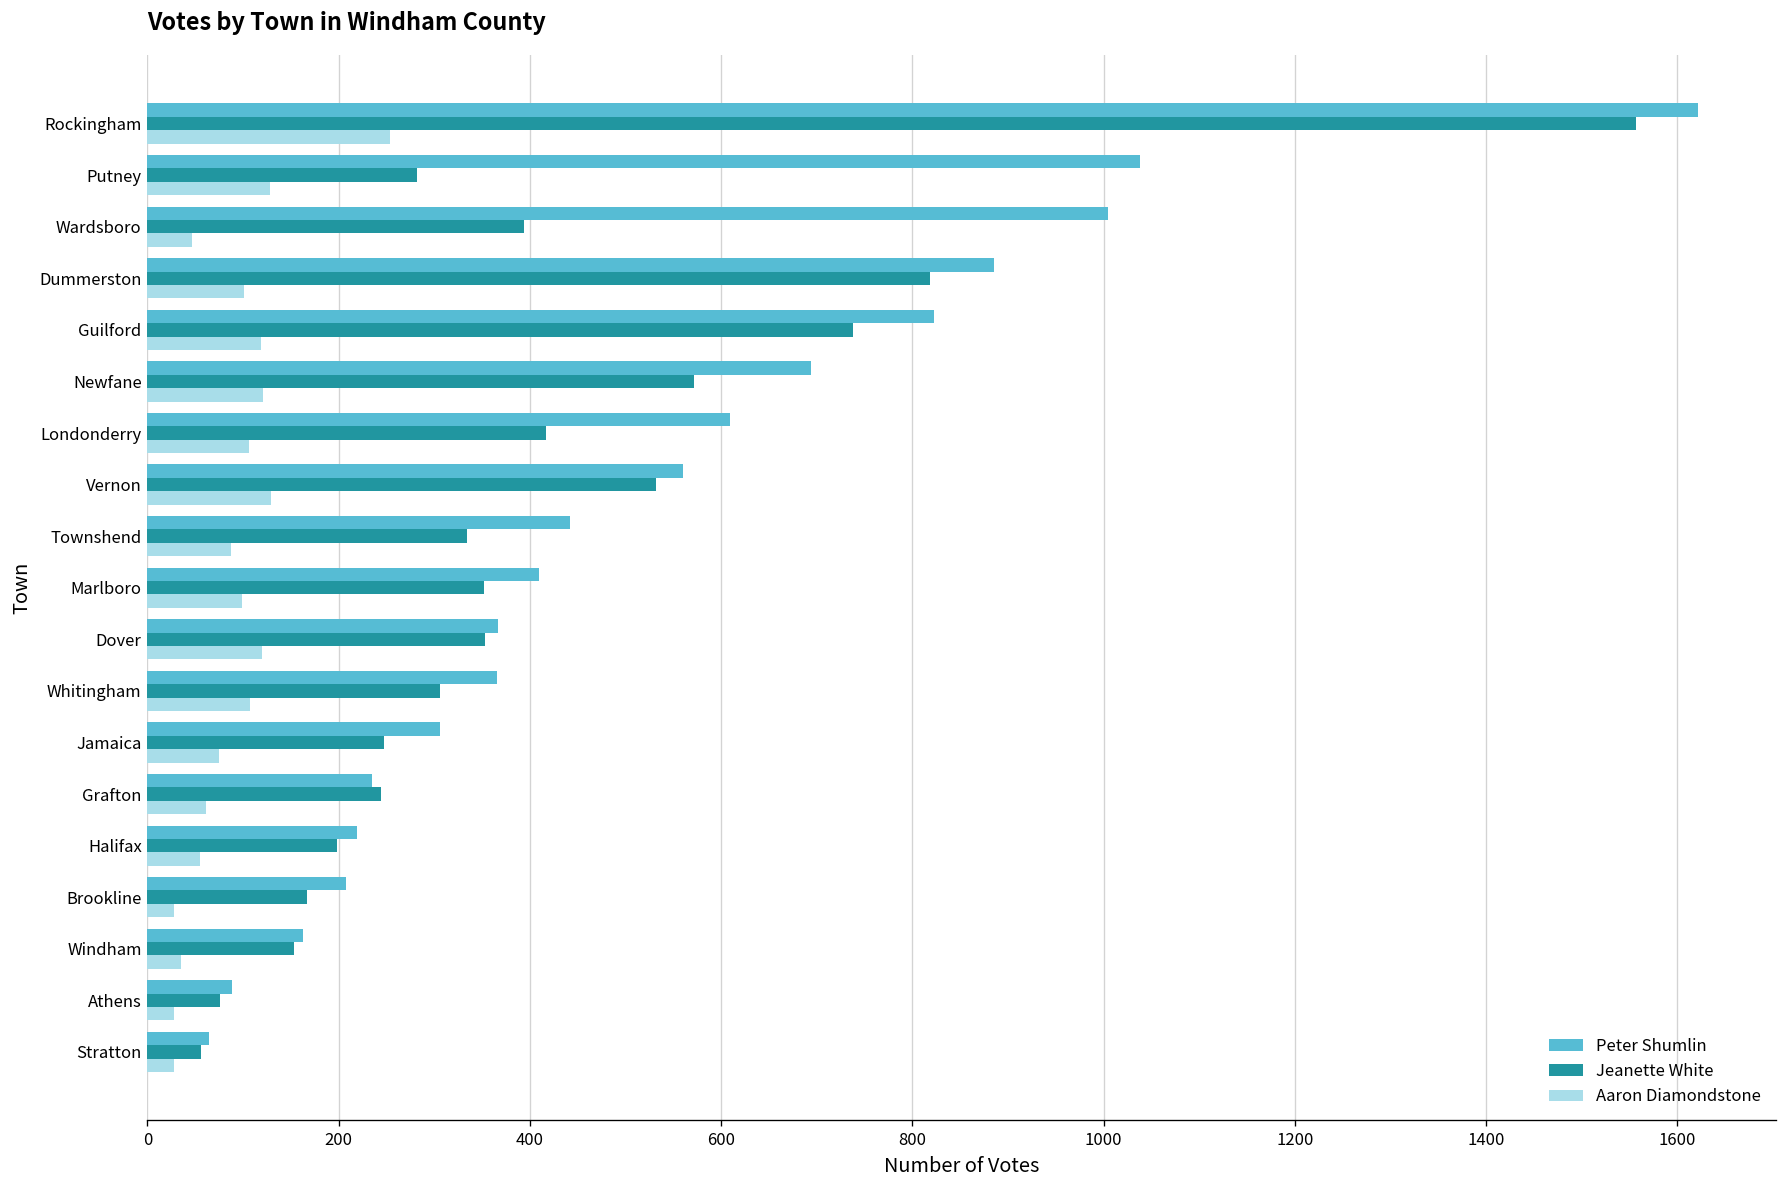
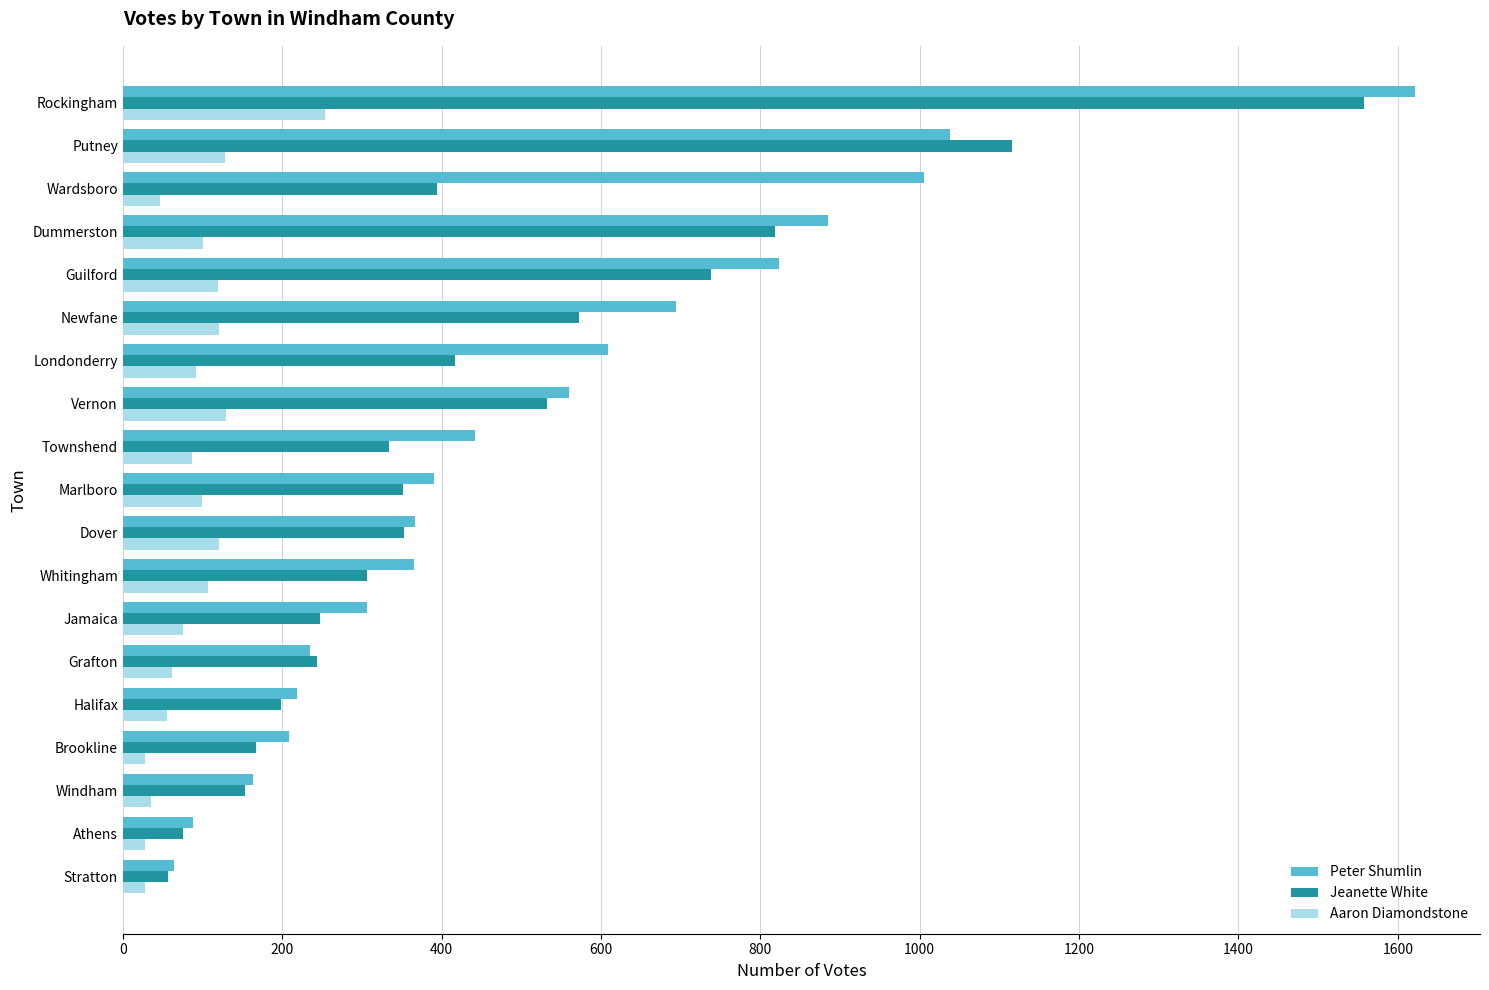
Jeanette White, Putney: 280 -> 1120
Aaron Diamondstone, Londonderry: 110 -> 90
Peter Shumlin, Marlboro: 410 -> 390
